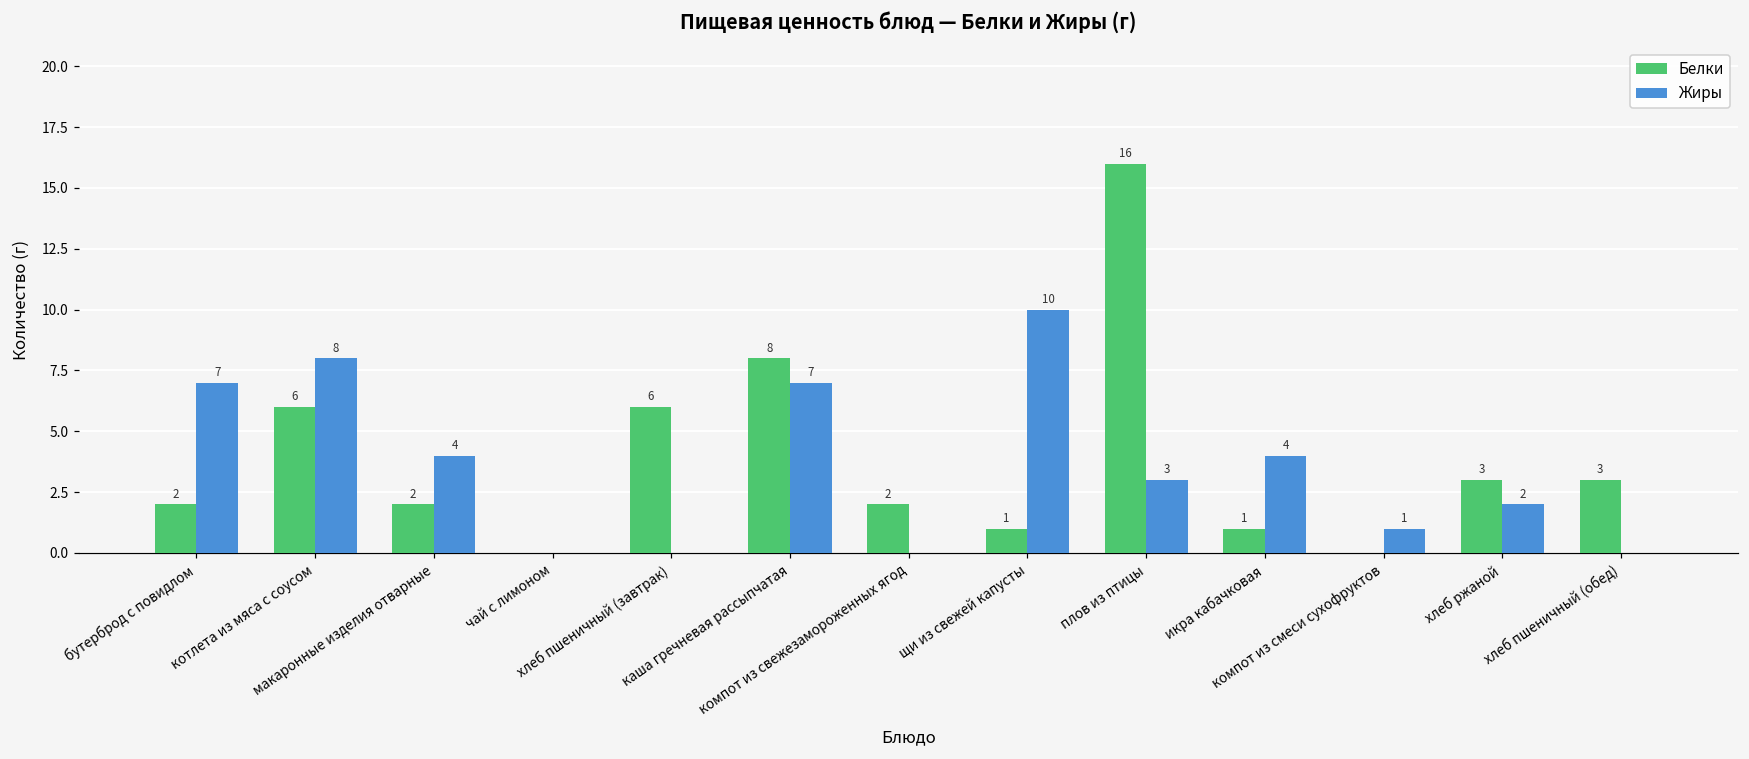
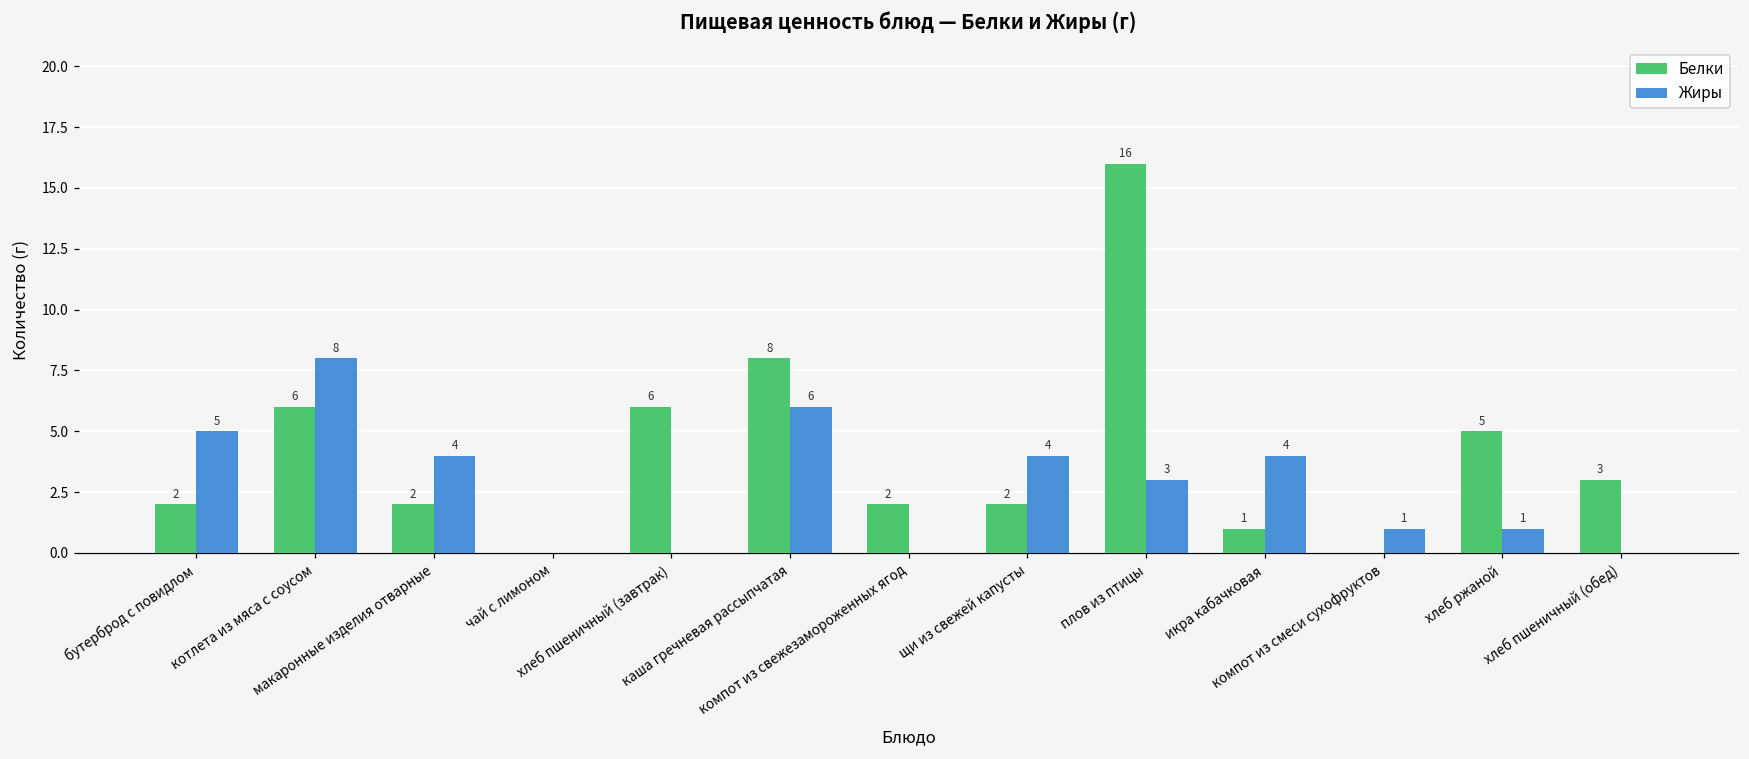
Жиры, бутерброд с повидлом: 7 -> 5
Жиры, каша гречневая рассыпчатая: 7 -> 6
Белки, щи из свежей капусты: 1 -> 2
Жиры, щи из свежей капусты: 10 -> 4
Белки, хлеб ржаной: 3 -> 5
Жиры, хлеб ржаной: 2 -> 1
